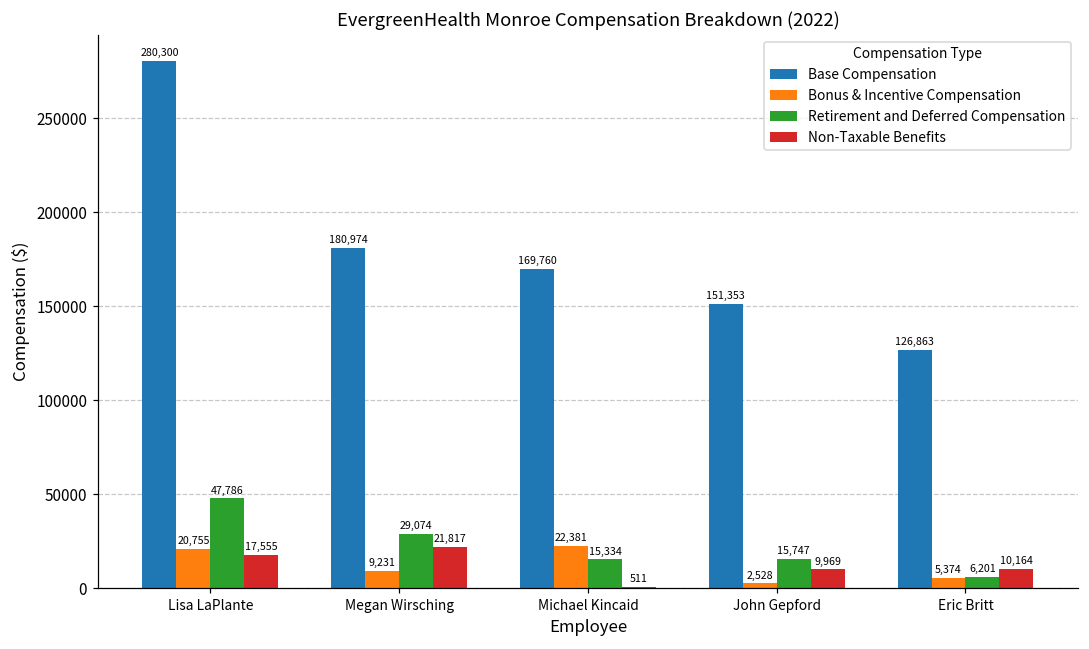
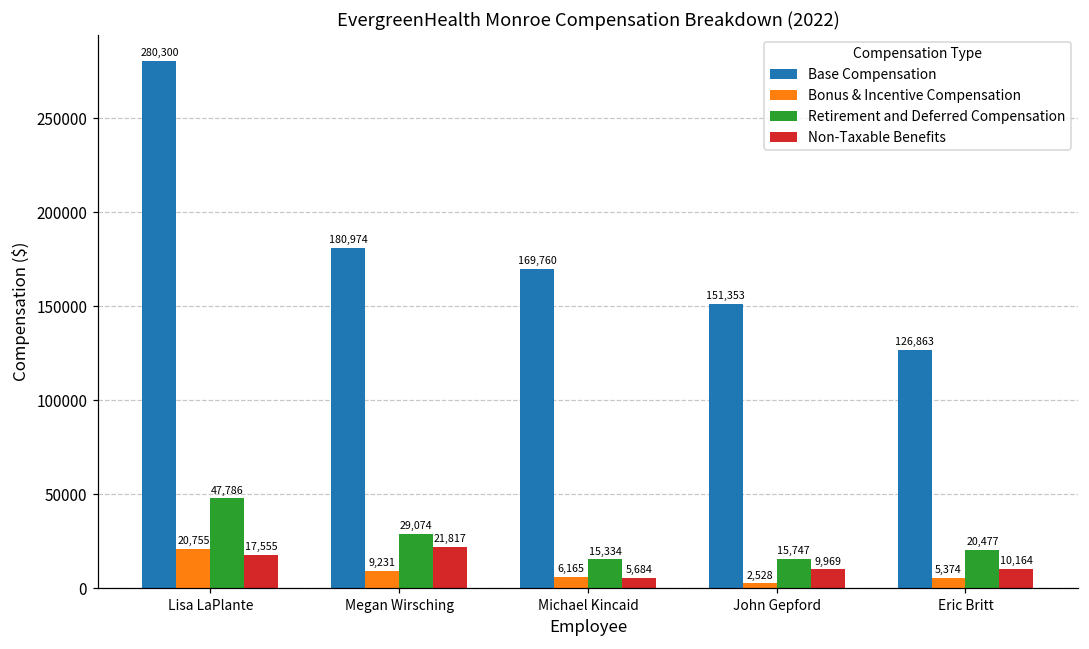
Bonus & Incentive Compensation, Michael Kincaid: 22,381 -> 6,165
Non-Taxable Benefits, Michael Kincaid: 511 -> 5,684
Retirement and Deferred Compensation, Eric Britt: 6,201 -> 20,477
